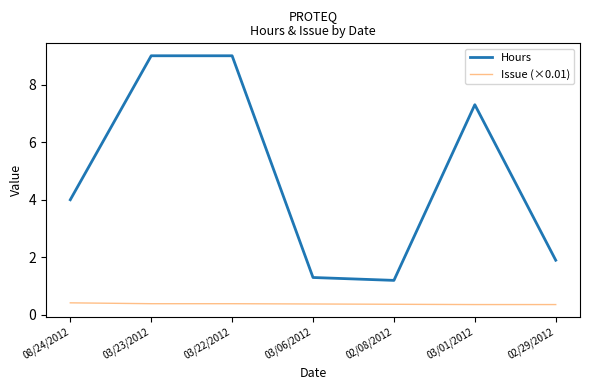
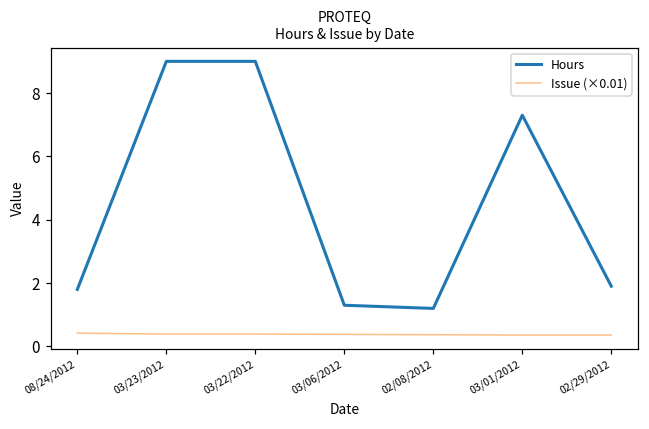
Hours, 08/24/2012: 4.0 -> 1.8
